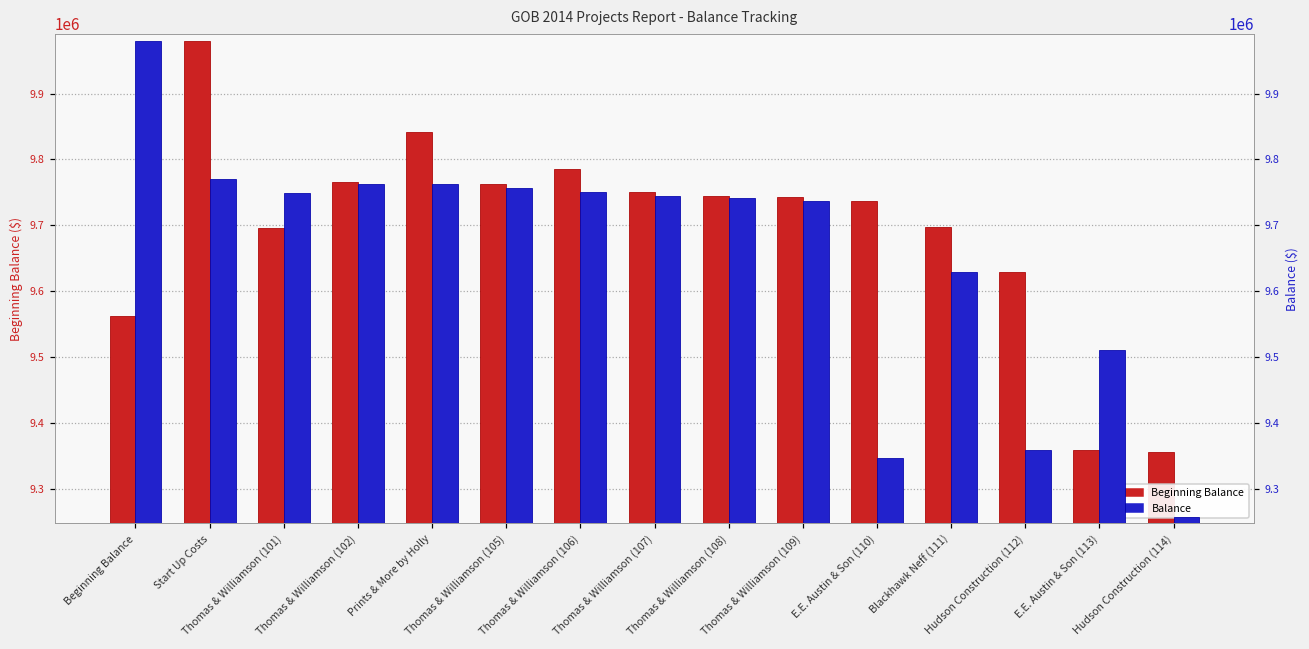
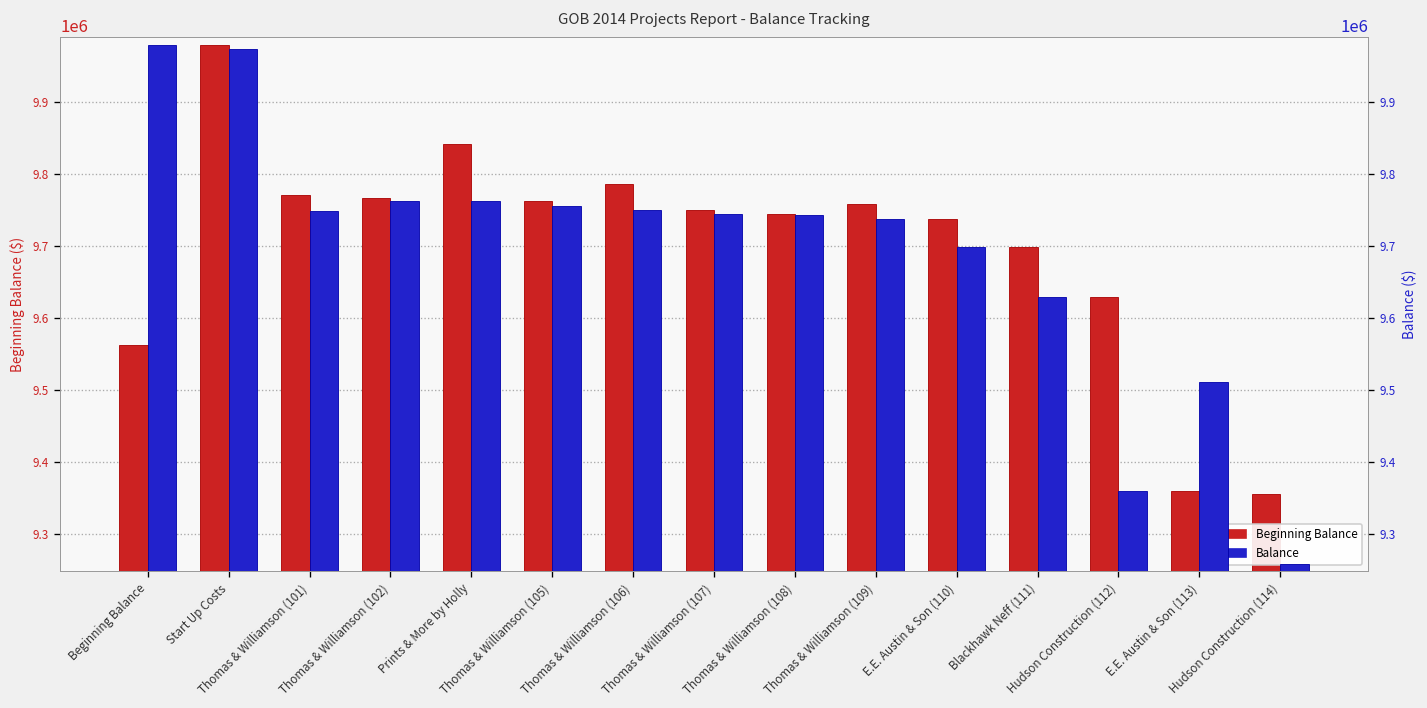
Beginning Balance, Thomas & Williamson (101): 9700000 -> 9770000
Beginning Balance, Thomas & Williamson (109): 9740000 -> 9760000
Balance, Start Up Costs: 9770000 -> 9970000
Balance, E.E. Austin & Son (110): 9350000 -> 9700000
